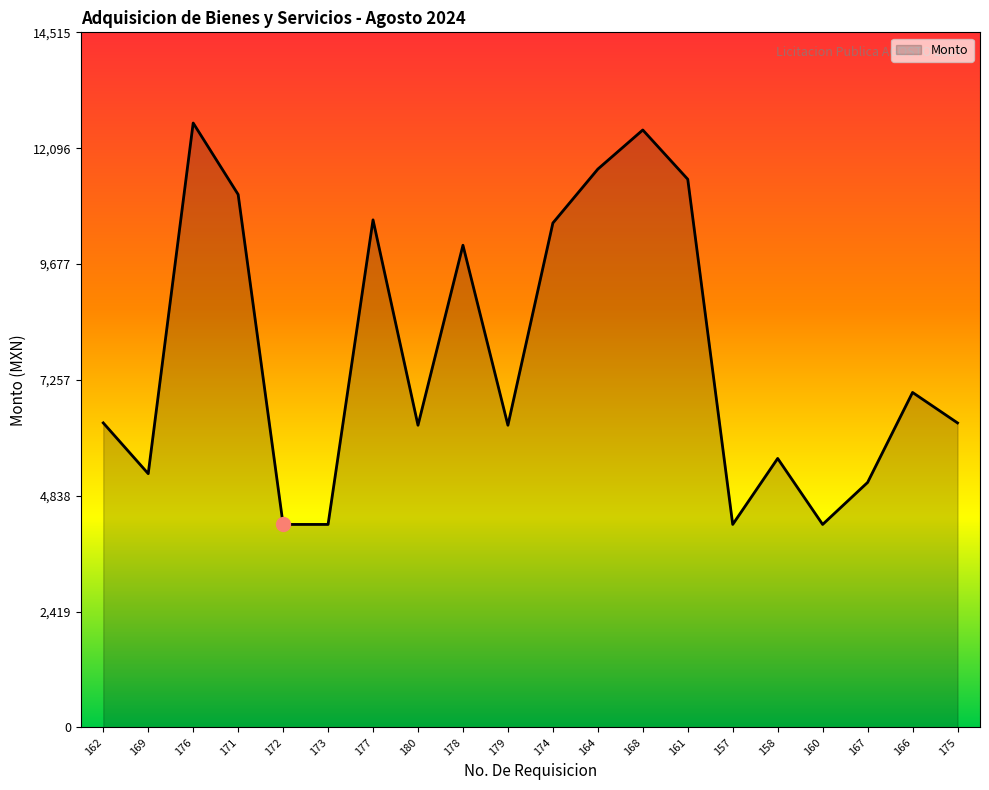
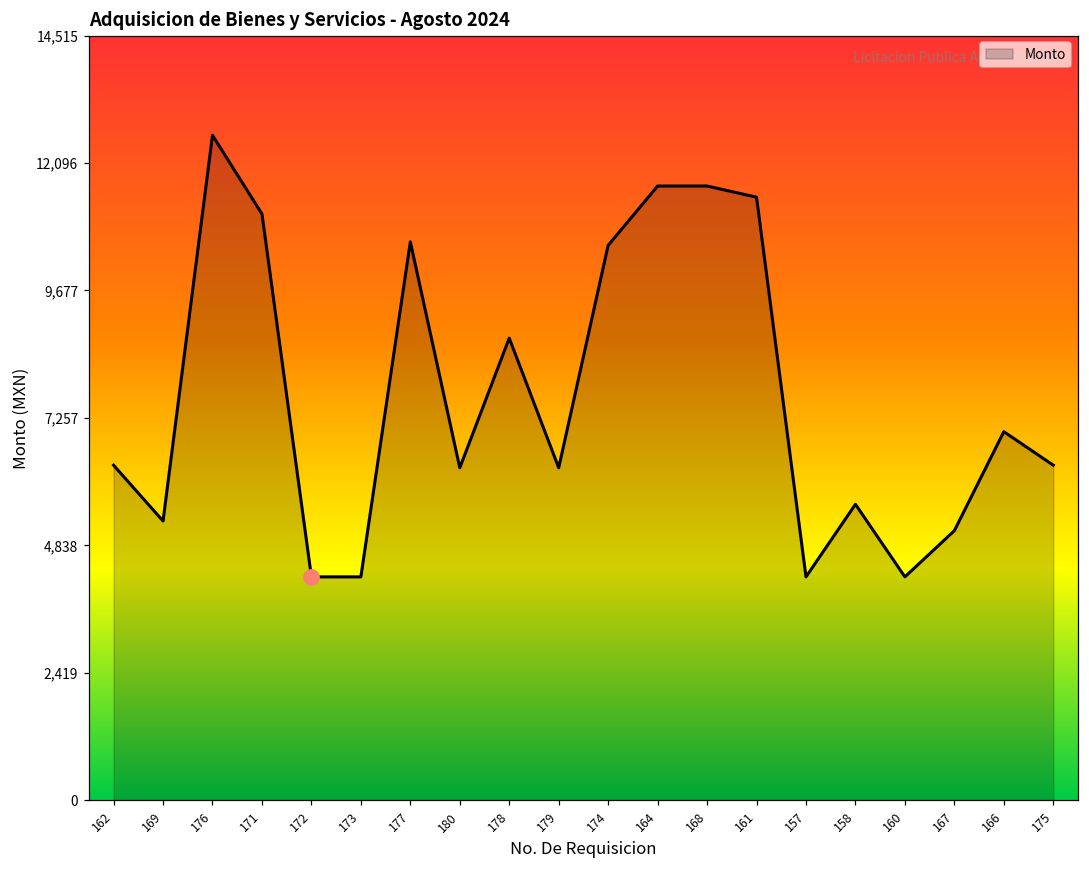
Monto, 178: 10,100 -> 8,800
Monto, 168: 12,500 -> 11,700
